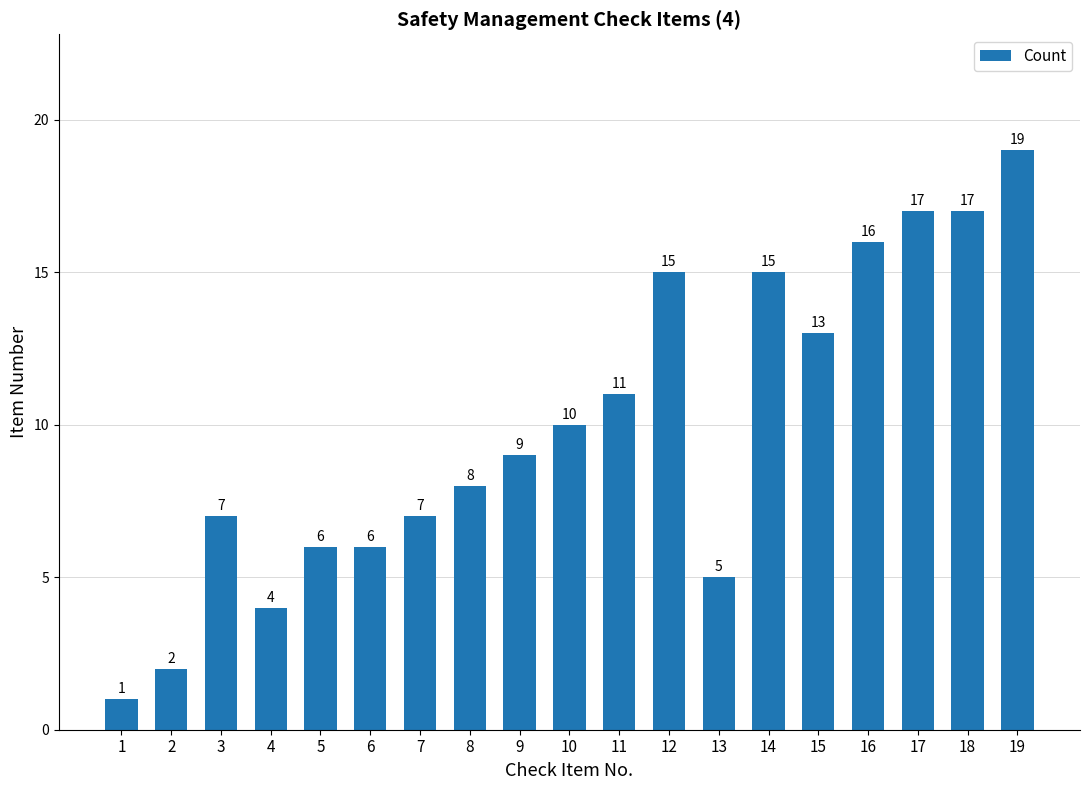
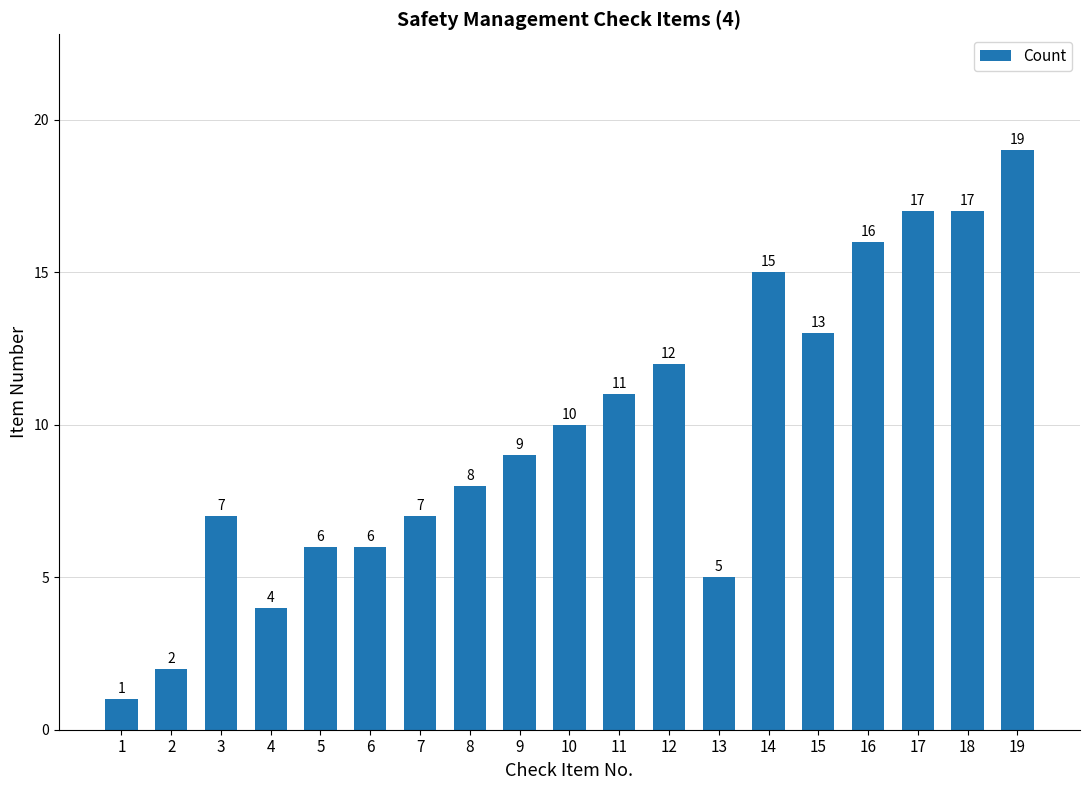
12: 15 -> 12
